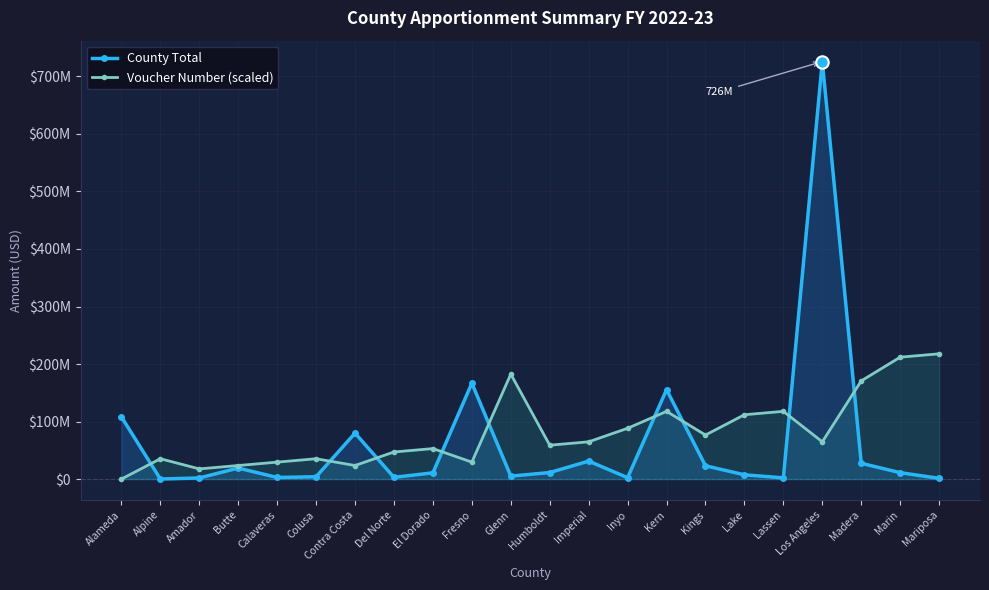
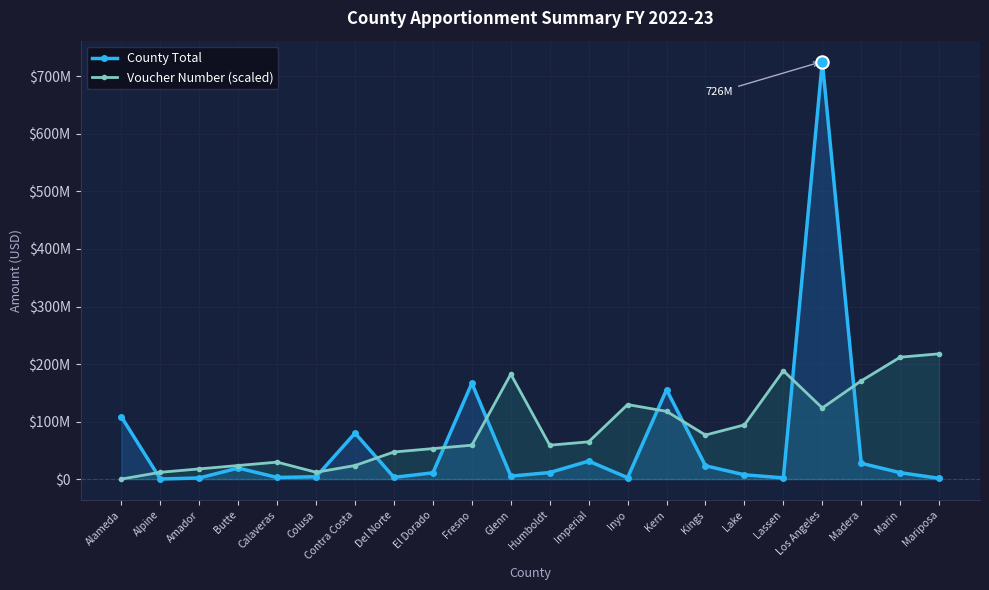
Voucher Number (scaled), Alpine: $40000000 -> $10000000
Voucher Number (scaled), Colusa: $40000000 -> $10000000
Voucher Number (scaled), Fresno: $30000000 -> $60000000
Voucher Number (scaled), Inyo: $90000000 -> $130000000
Voucher Number (scaled), Lake: $110000000 -> $90000000
Voucher Number (scaled), Lassen: $120000000 -> $190000000
Voucher Number (scaled), Los Angeles: $60000000 -> $120000000
